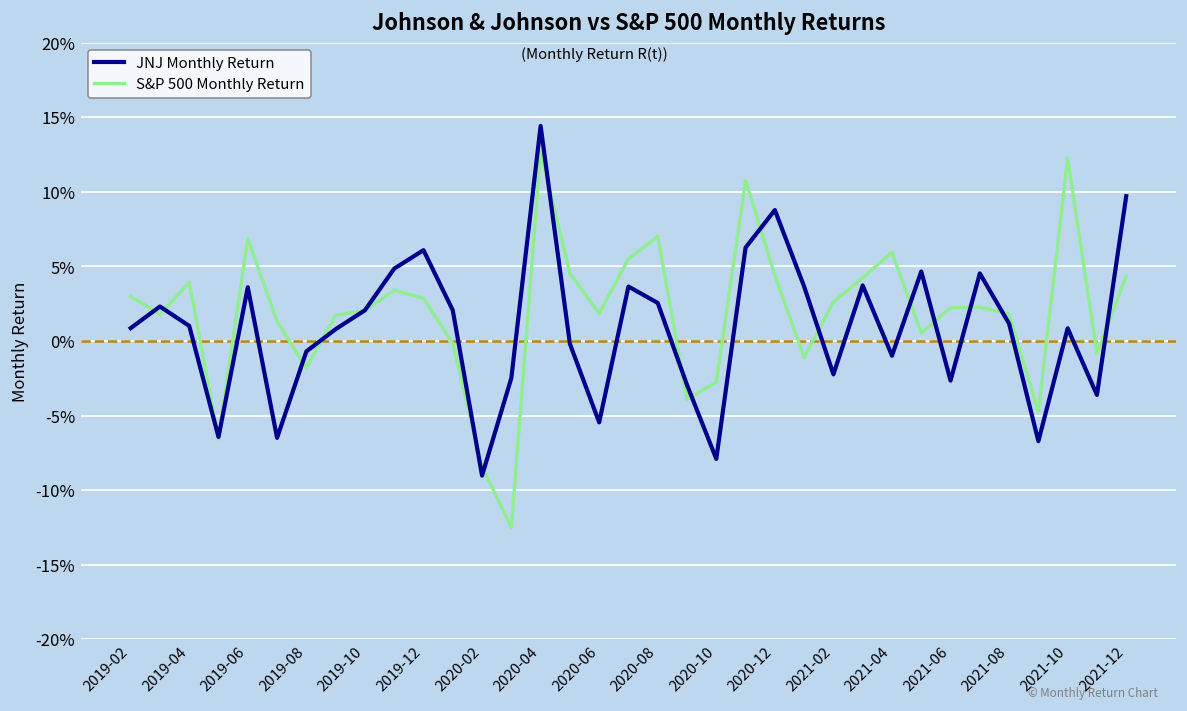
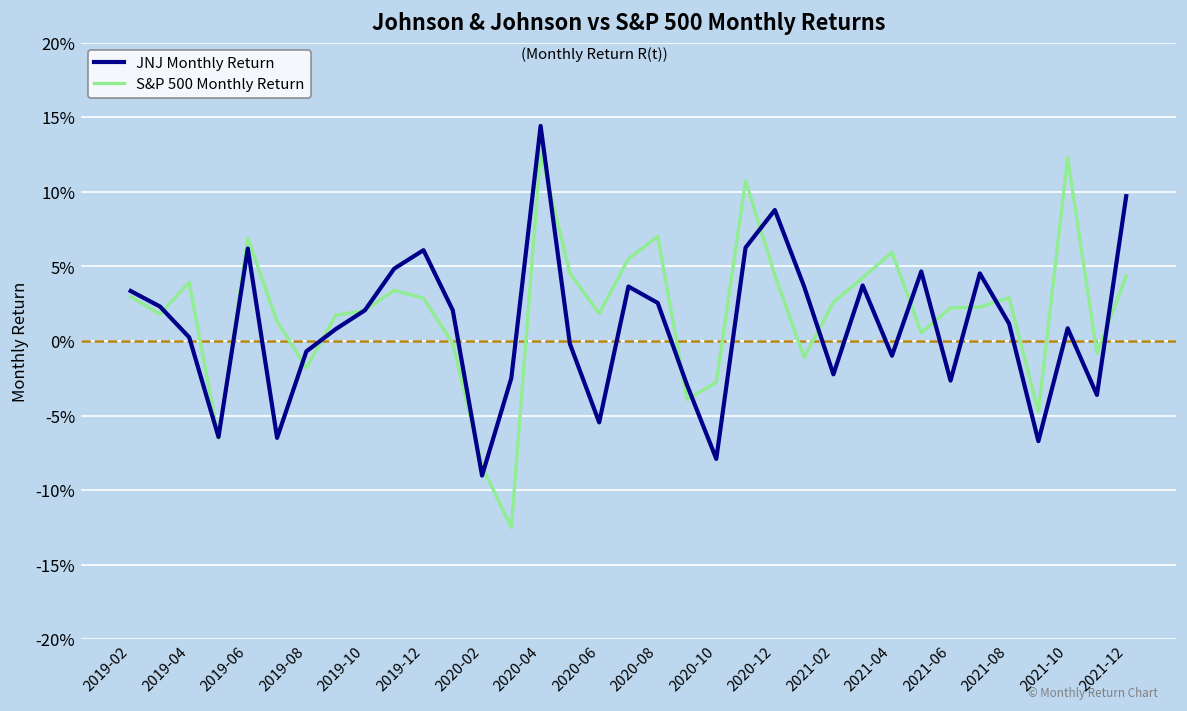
JNJ Monthly Return, 2019-02: 0.9% -> 3.4%
JNJ Monthly Return, 2019-04: 1.0% -> 0.2%
JNJ Monthly Return, 2019-06: 3.6% -> 6.2%
S&P 500 Monthly Return, 2021-08: 1.8% -> 2.9%
